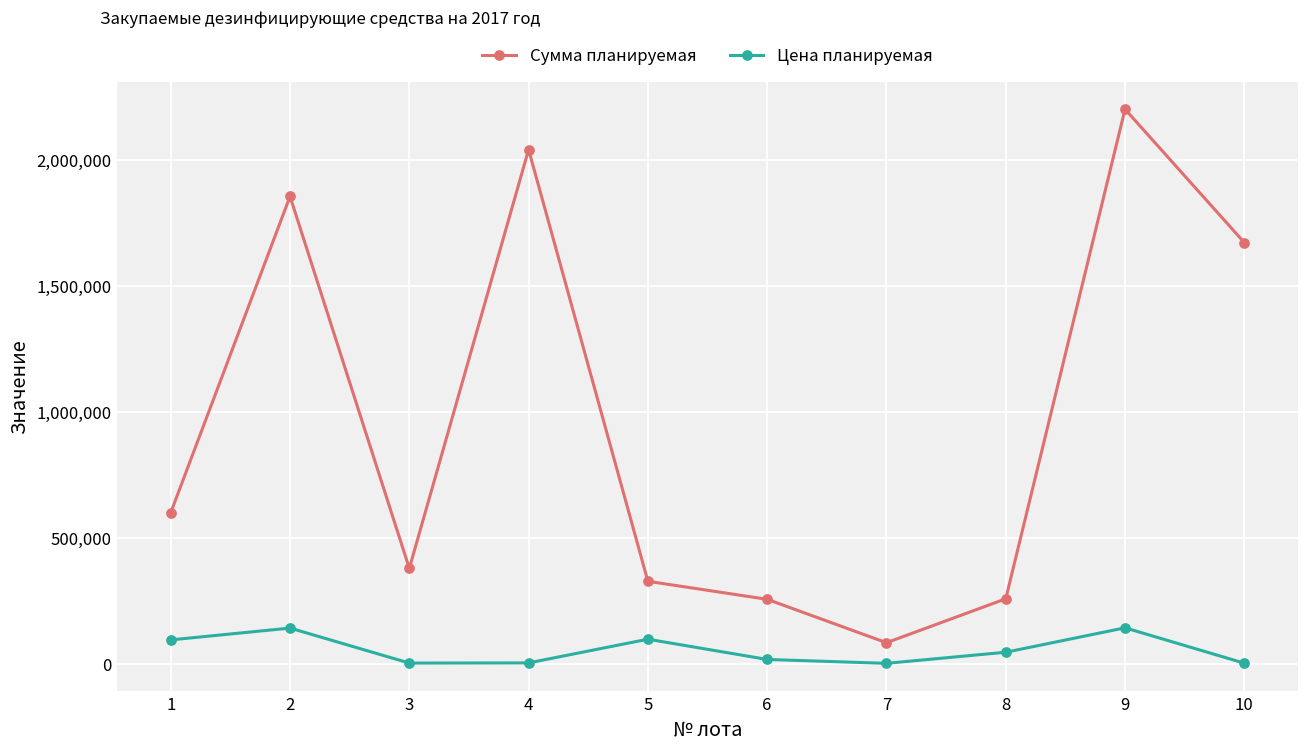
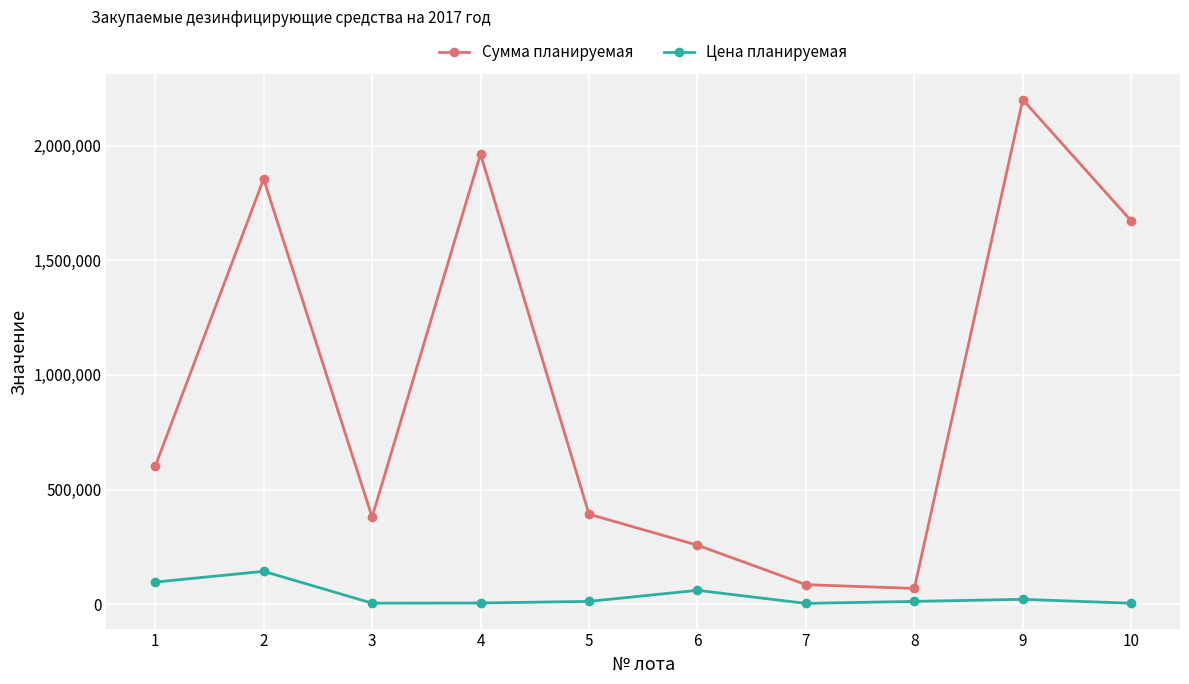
Сумма планируемая, 4: 2,040,000 -> 1,960,000
Сумма планируемая, 5: 330,000 -> 390,000
Цена планируемая, 5: 100,000 -> 10,000
Цена планируемая, 6: 20,000 -> 60,000
Сумма планируемая, 8: 260,000 -> 70,000
Цена планируемая, 8: 50,000 -> 10,000
Цена планируемая, 9: 150,000 -> 20,000
